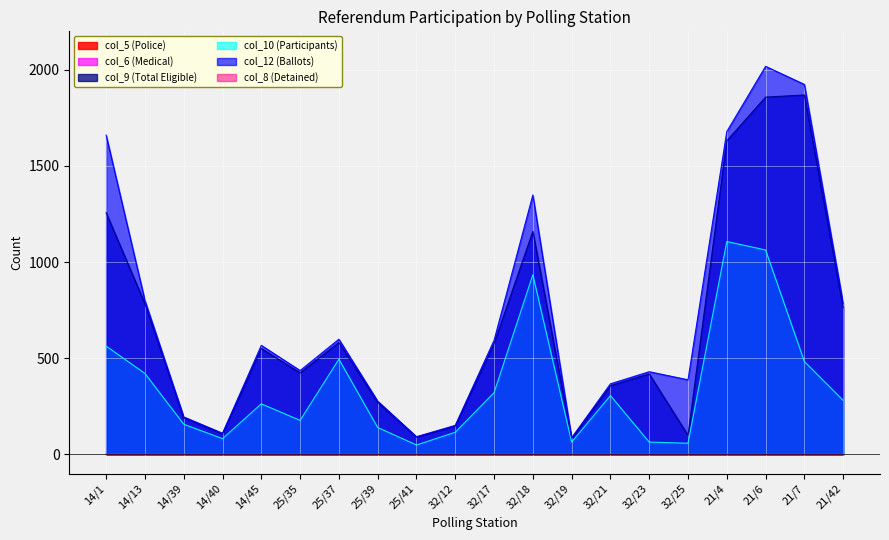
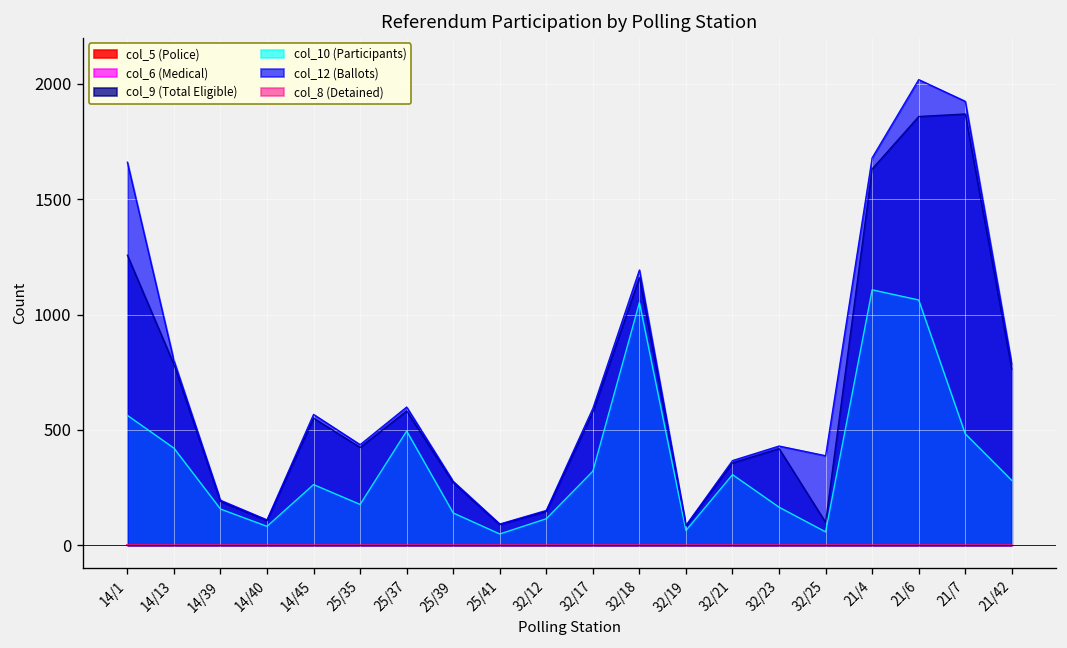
col_10 (Participants), 32/18: 930 -> 1050
col_12 (Ballots), 32/18: 1350 -> 1190
col_10 (Participants), 32/23: 60 -> 170
